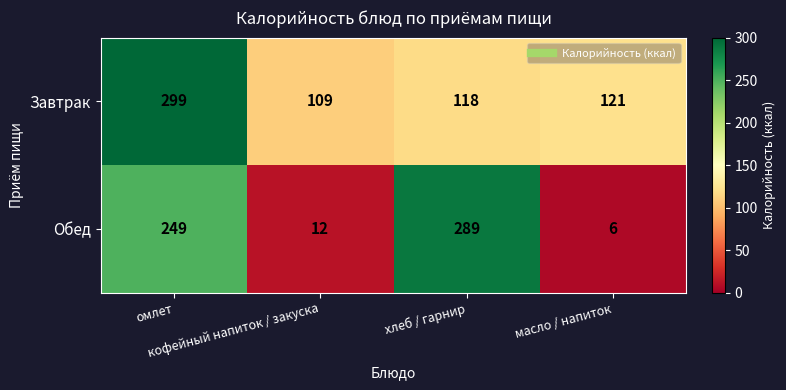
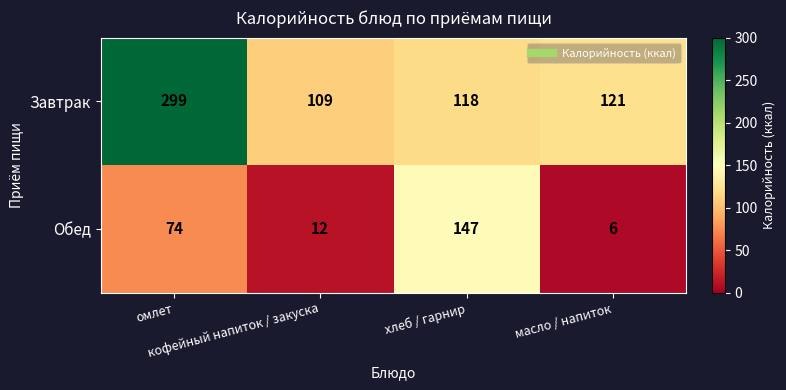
Обед, омлет: 249 -> 74
Обед, хлеб / гарнир: 289 -> 147
